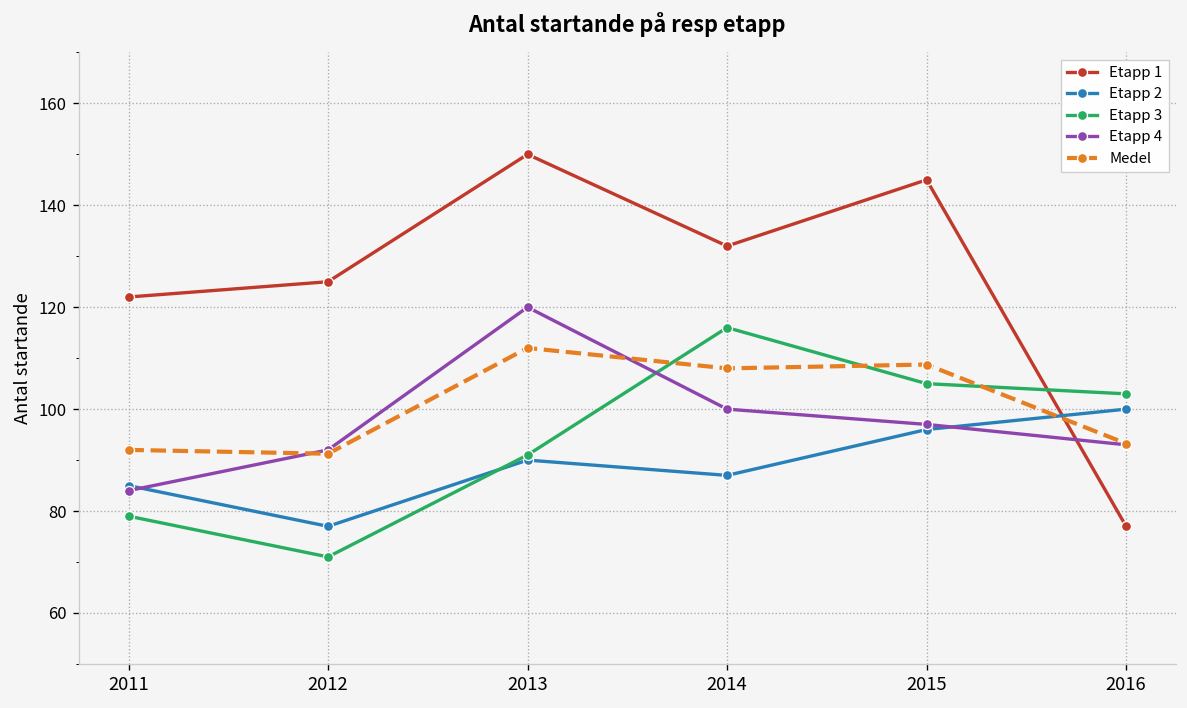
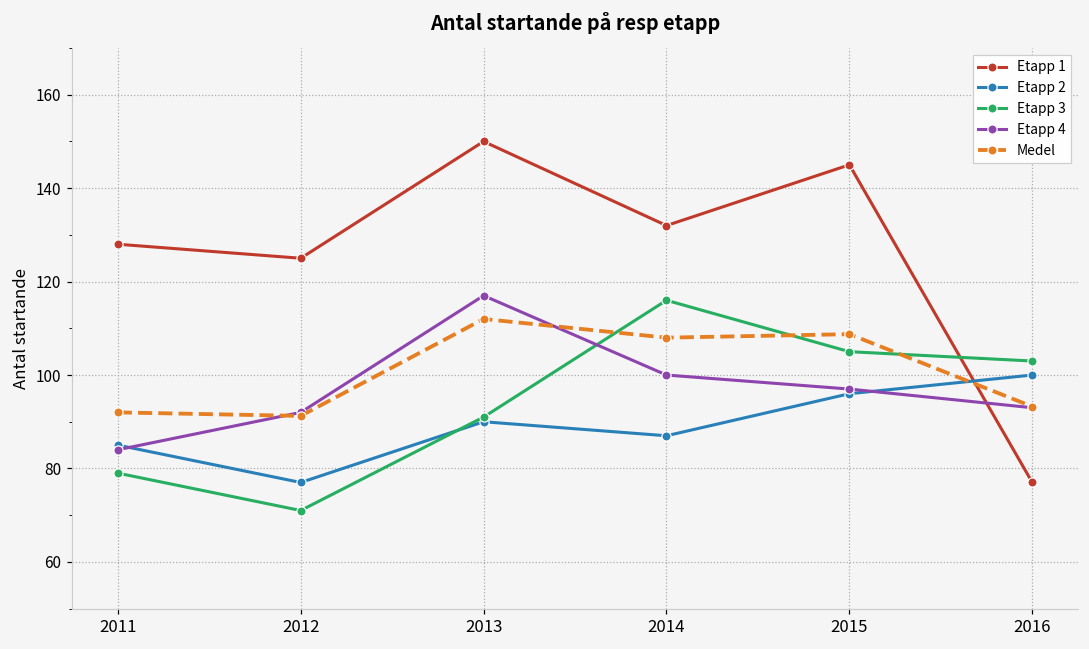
Etapp 1, 2011: 122 -> 128
Etapp 4, 2013: 120 -> 117
